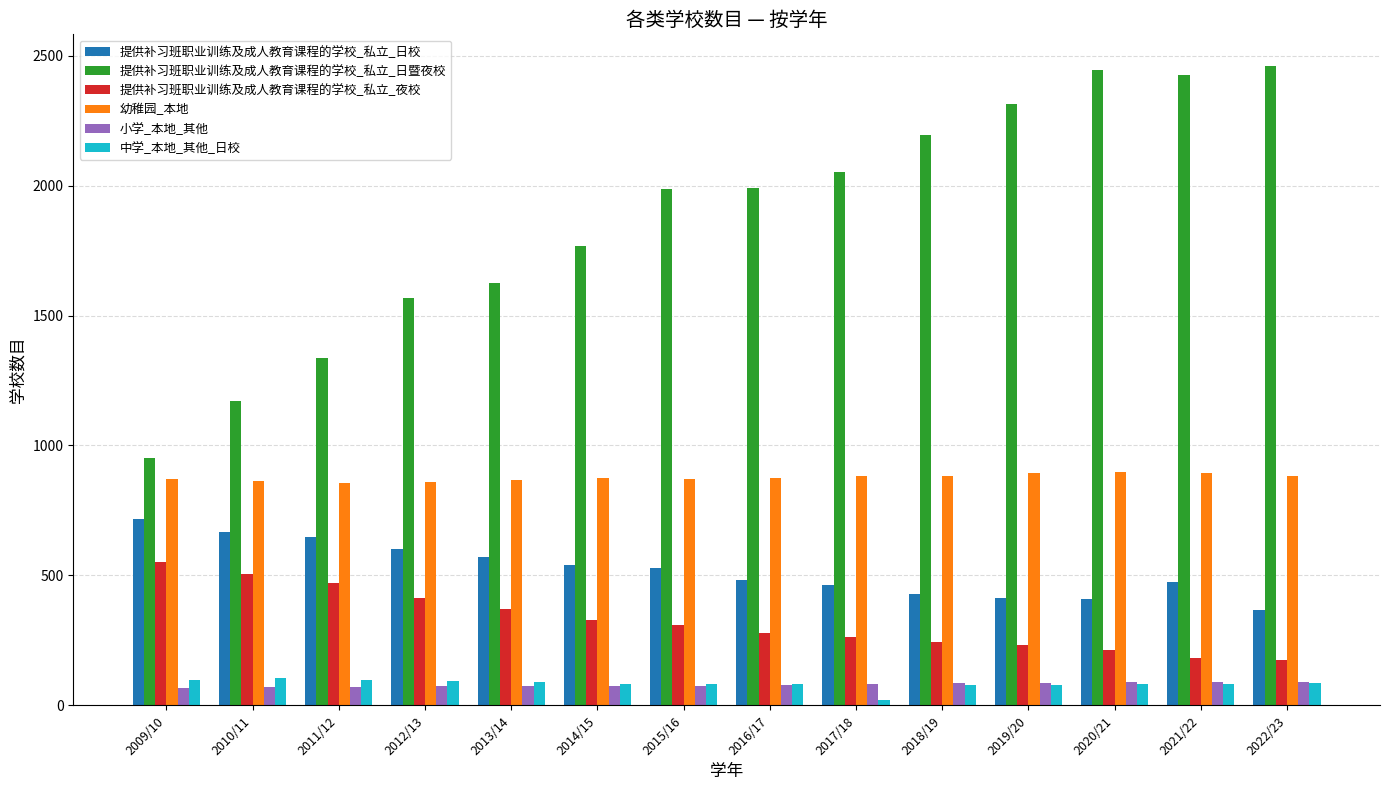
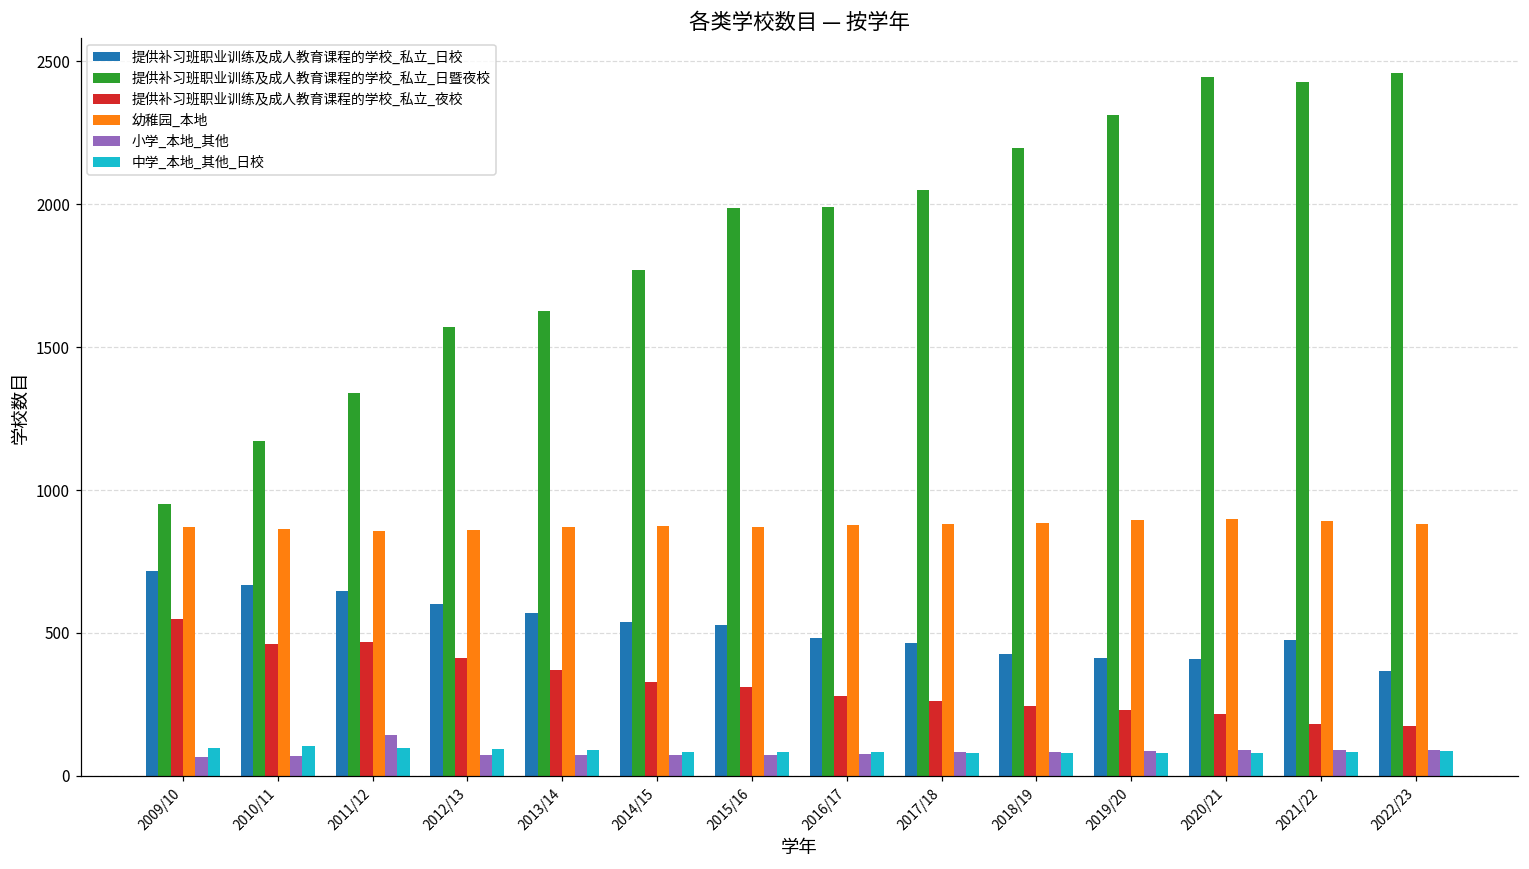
提供补习班职业训练及成人教育课程的学校_私立_夜校, 2010/11: 500 -> 460
小学_本地_其他, 2011/12: 70 -> 140
中学_本地_其他_日校, 2017/18: 20 -> 80
